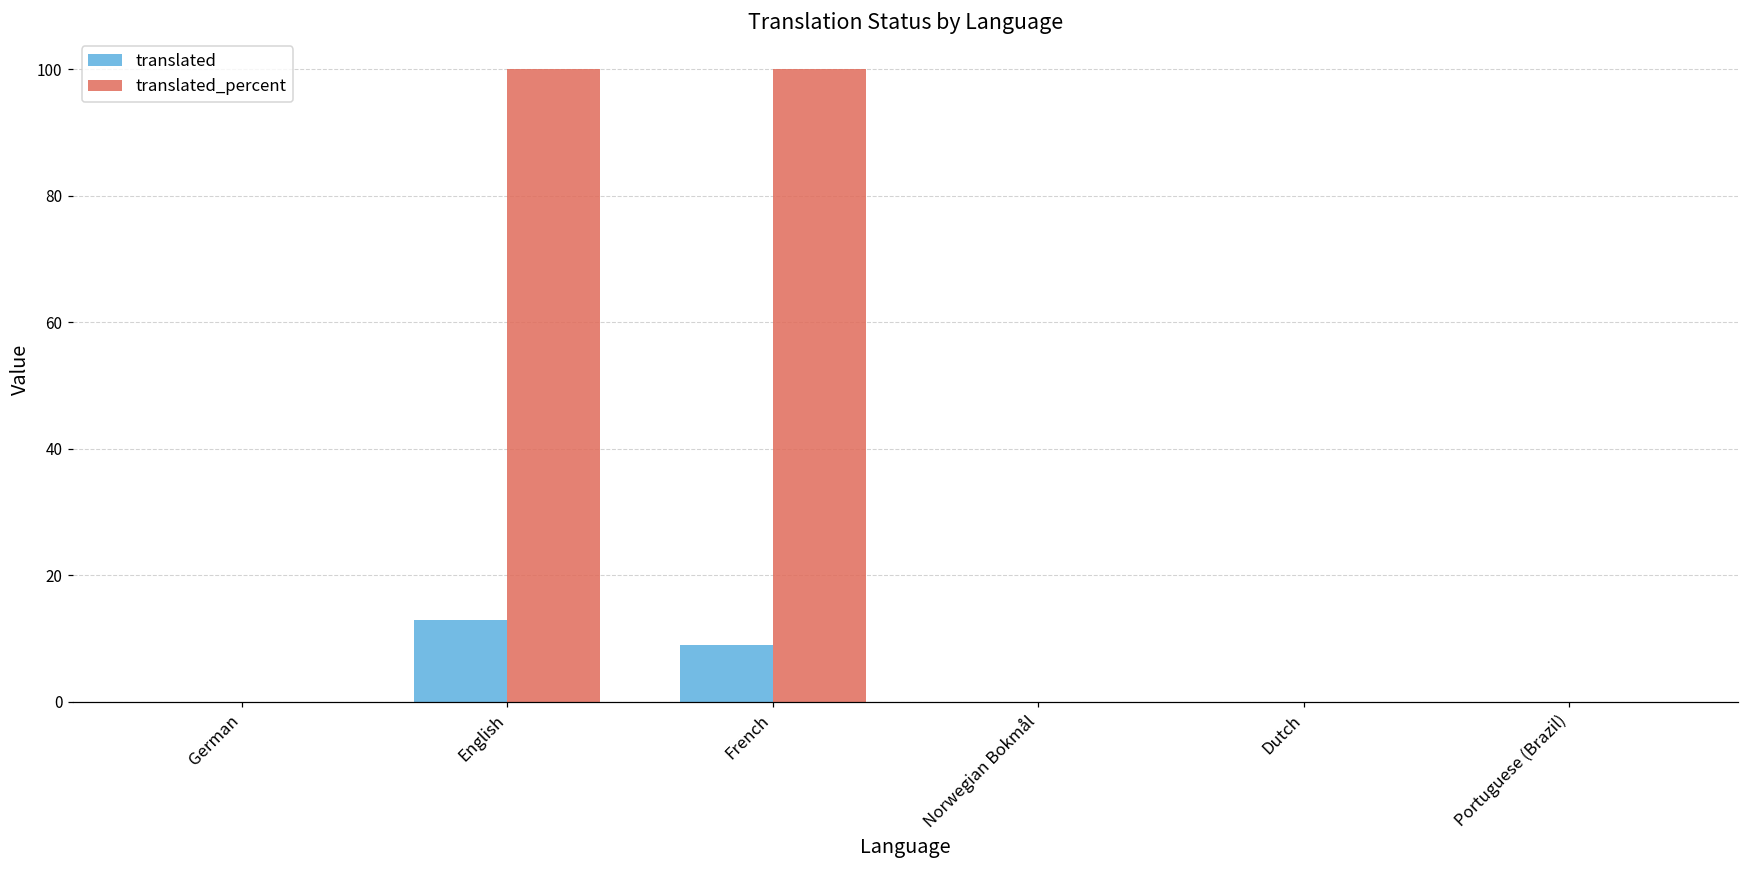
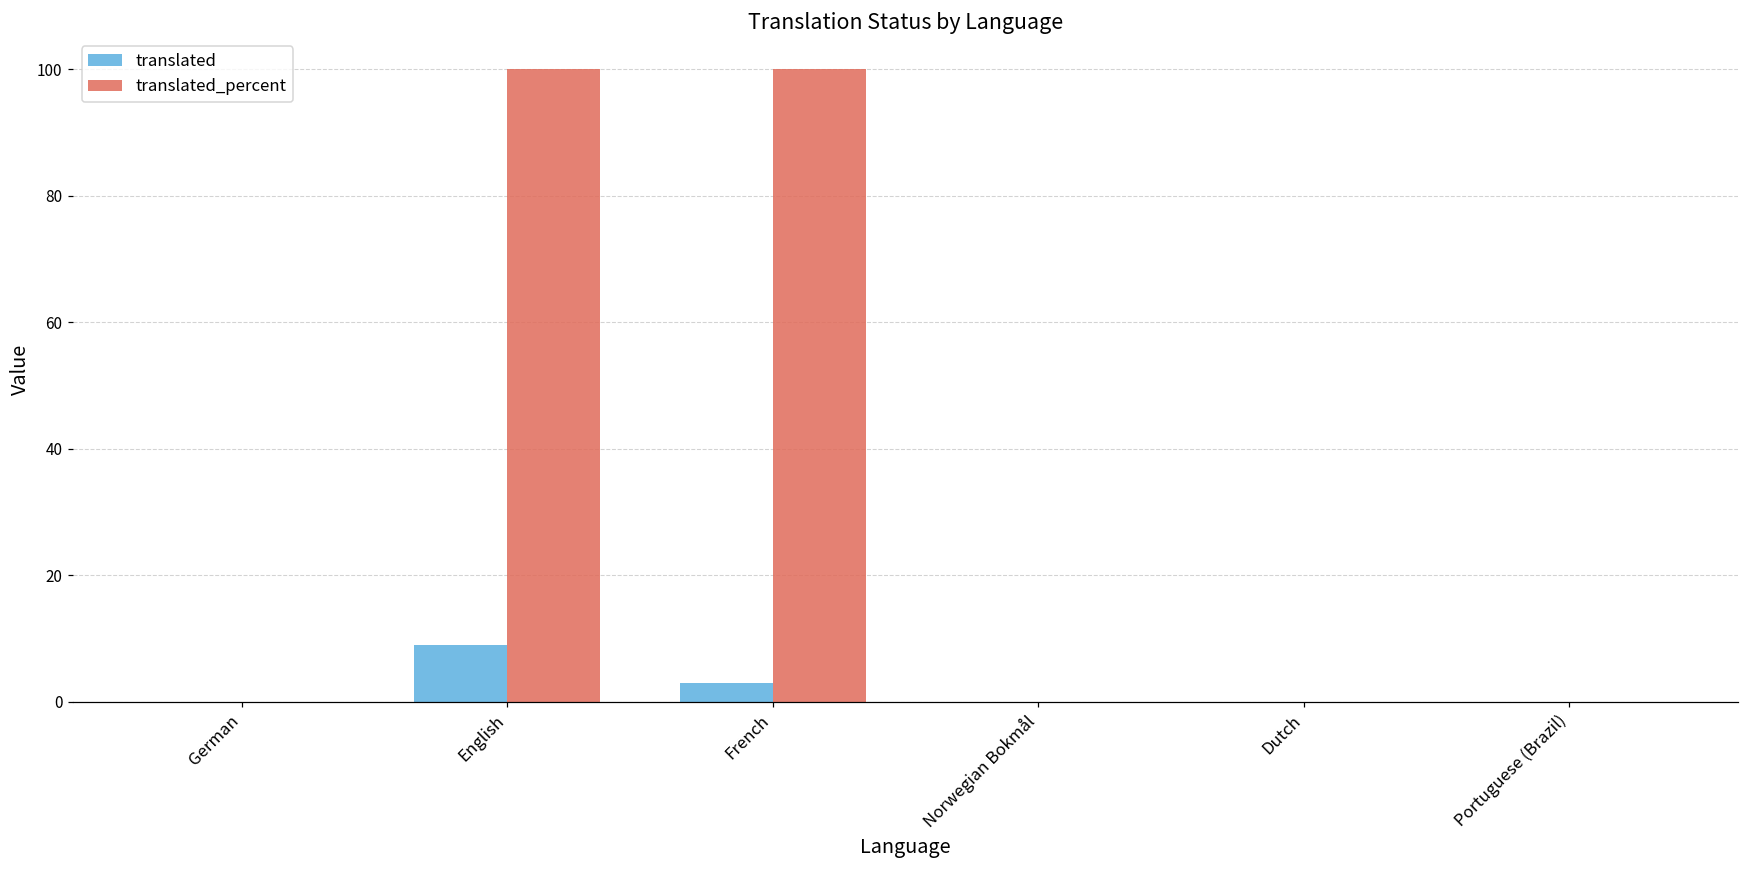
translated, English: 13 -> 9
translated, French: 9 -> 3
